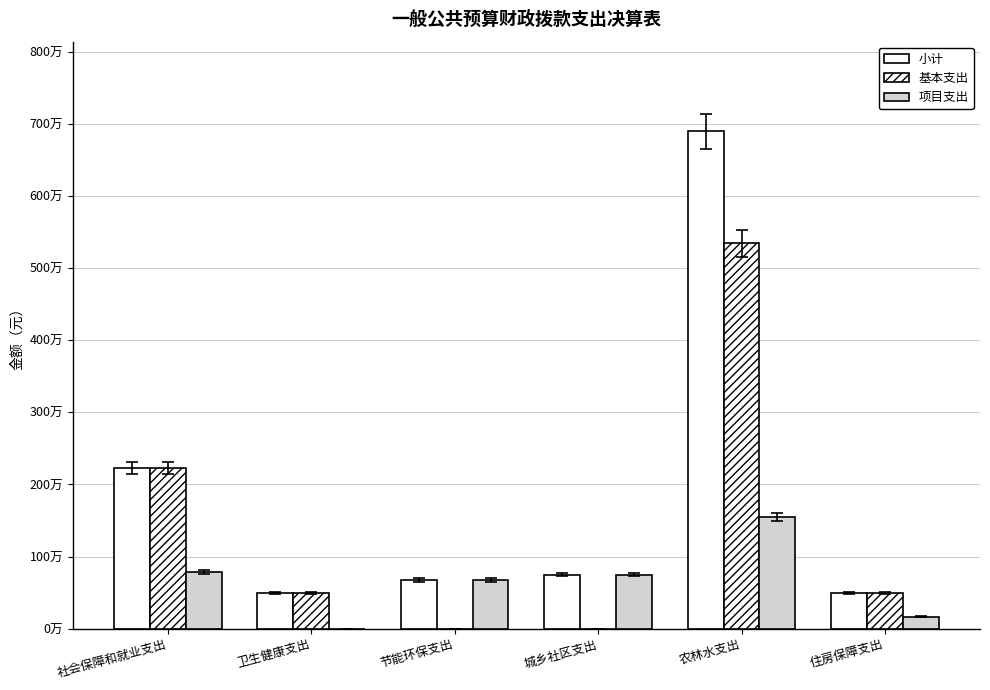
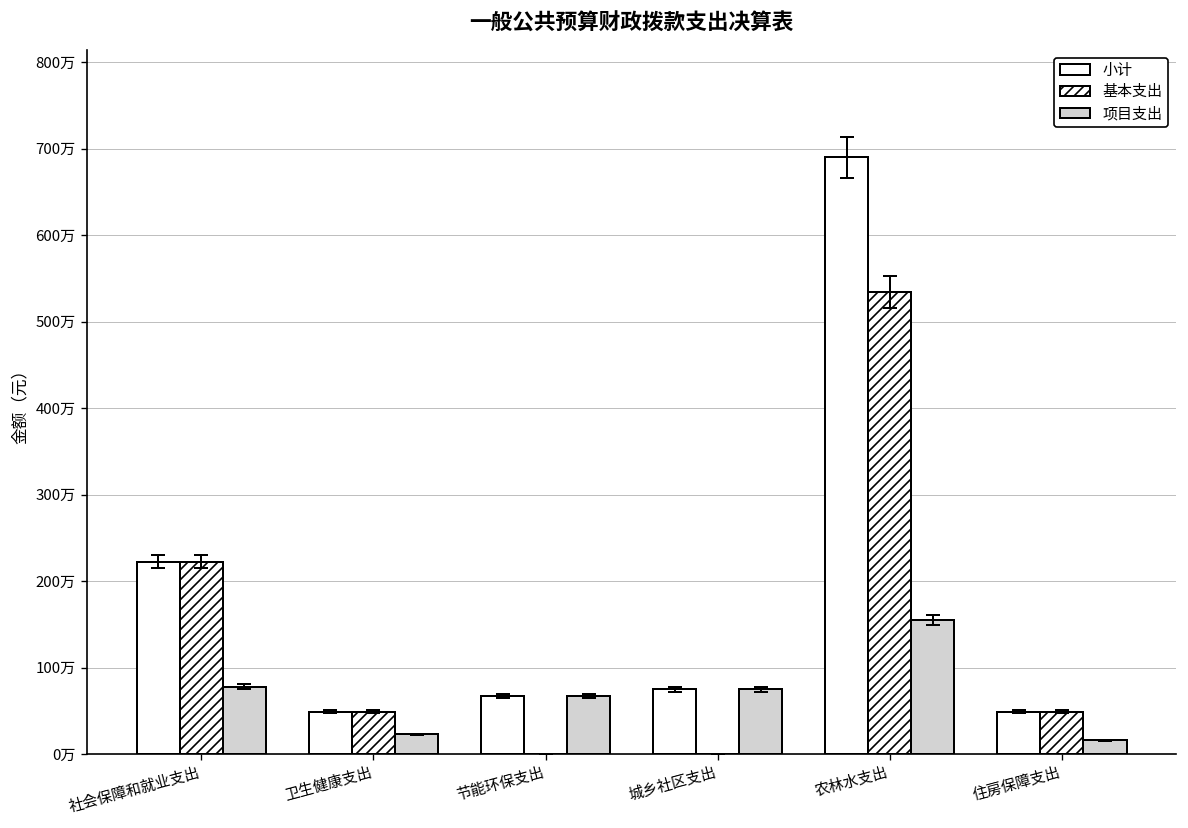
项目支出, 卫生健康支出: 0万 -> 20万
